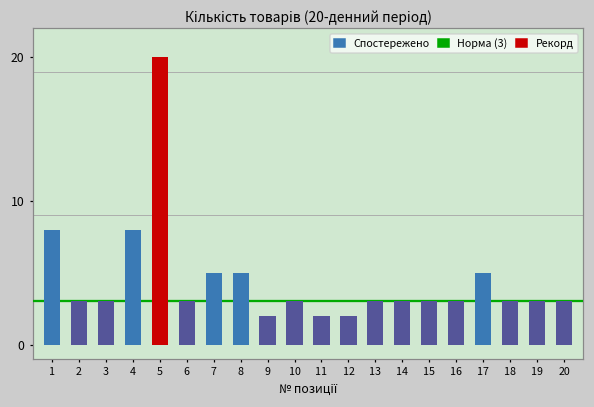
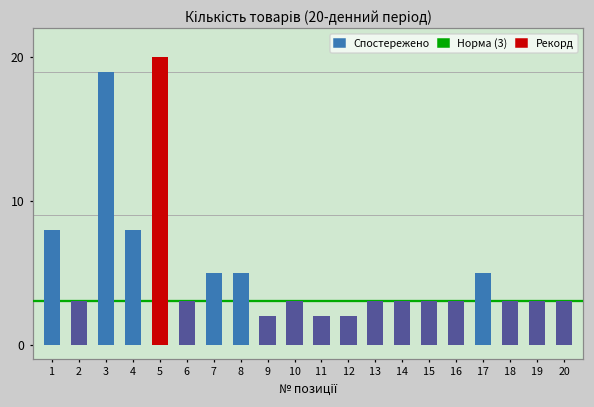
3: 3 -> 19
